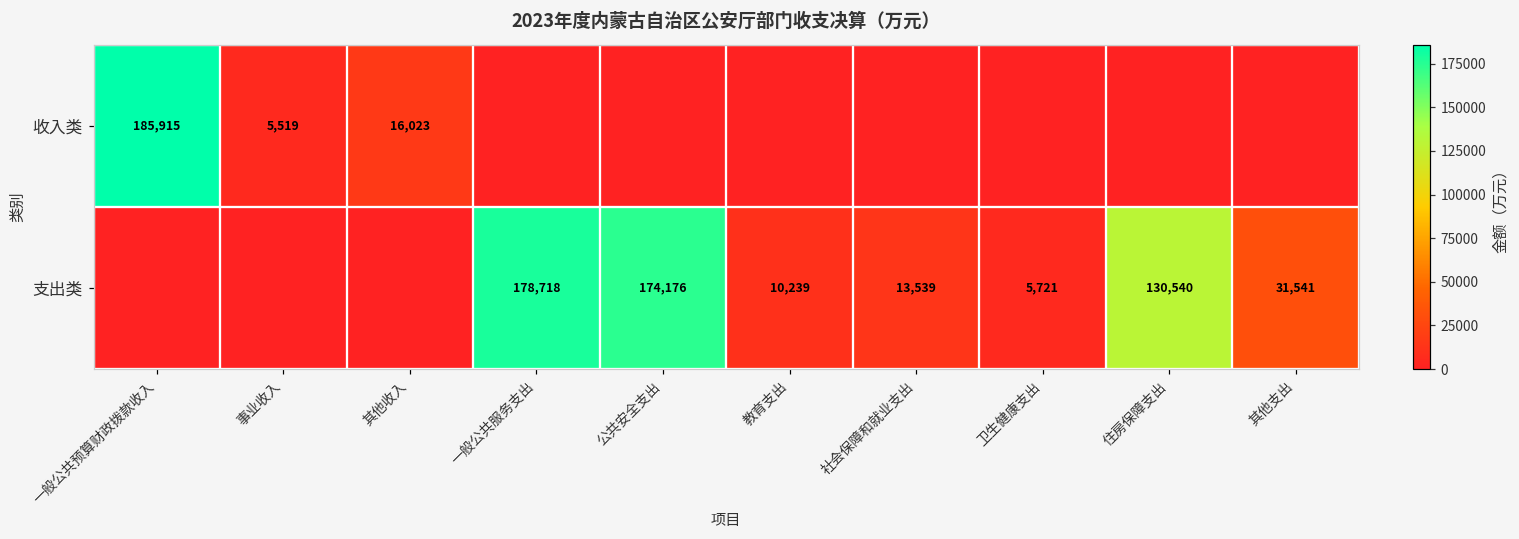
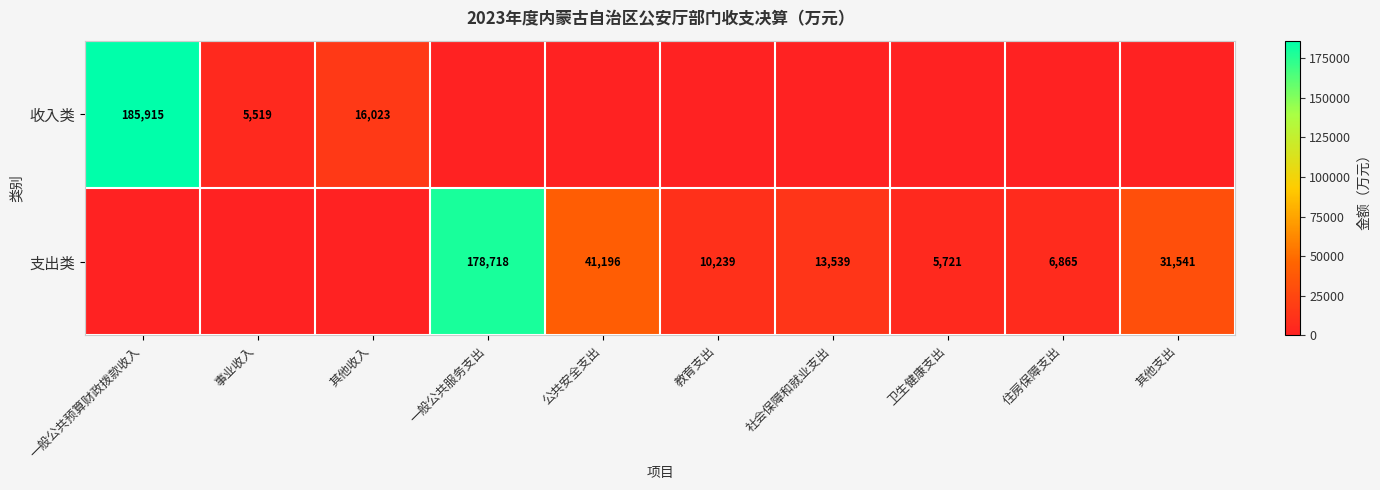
支出类, 公共安全支出: 174,176 -> 41,196
支出类, 住房保障支出: 130,540 -> 6,865
